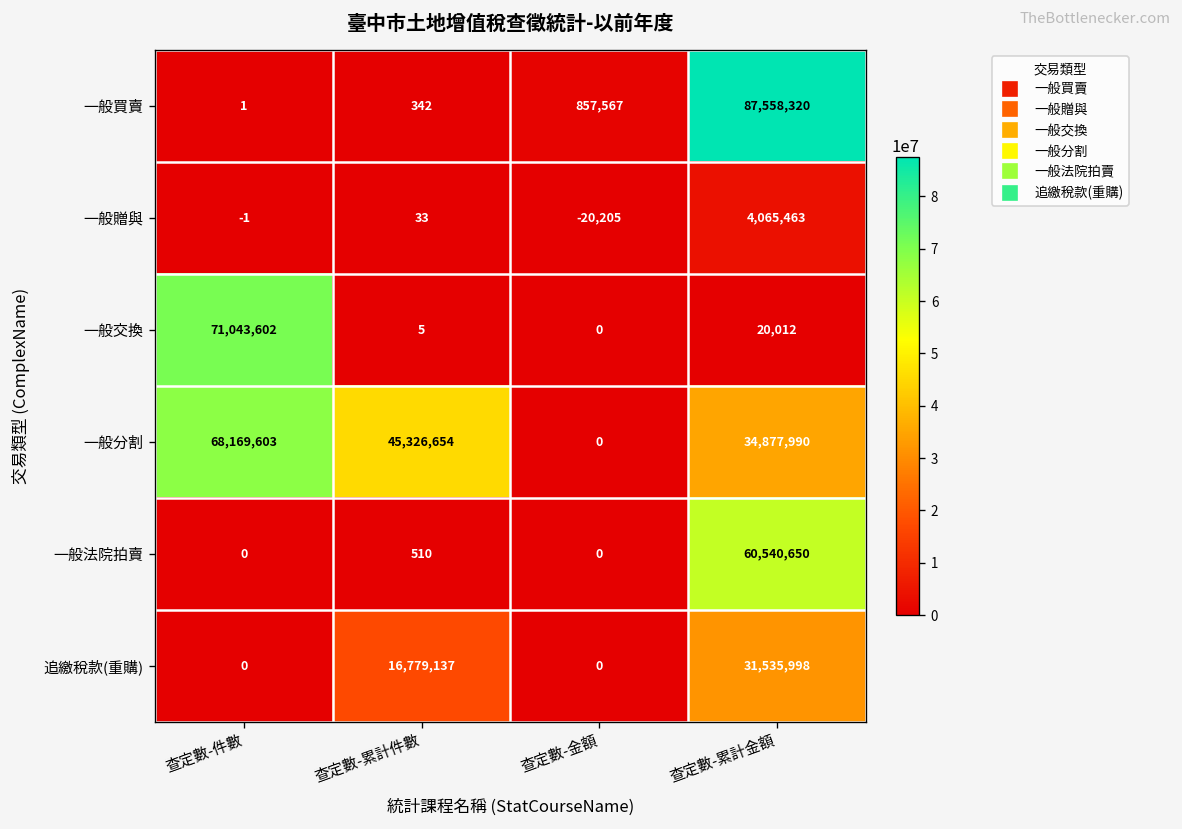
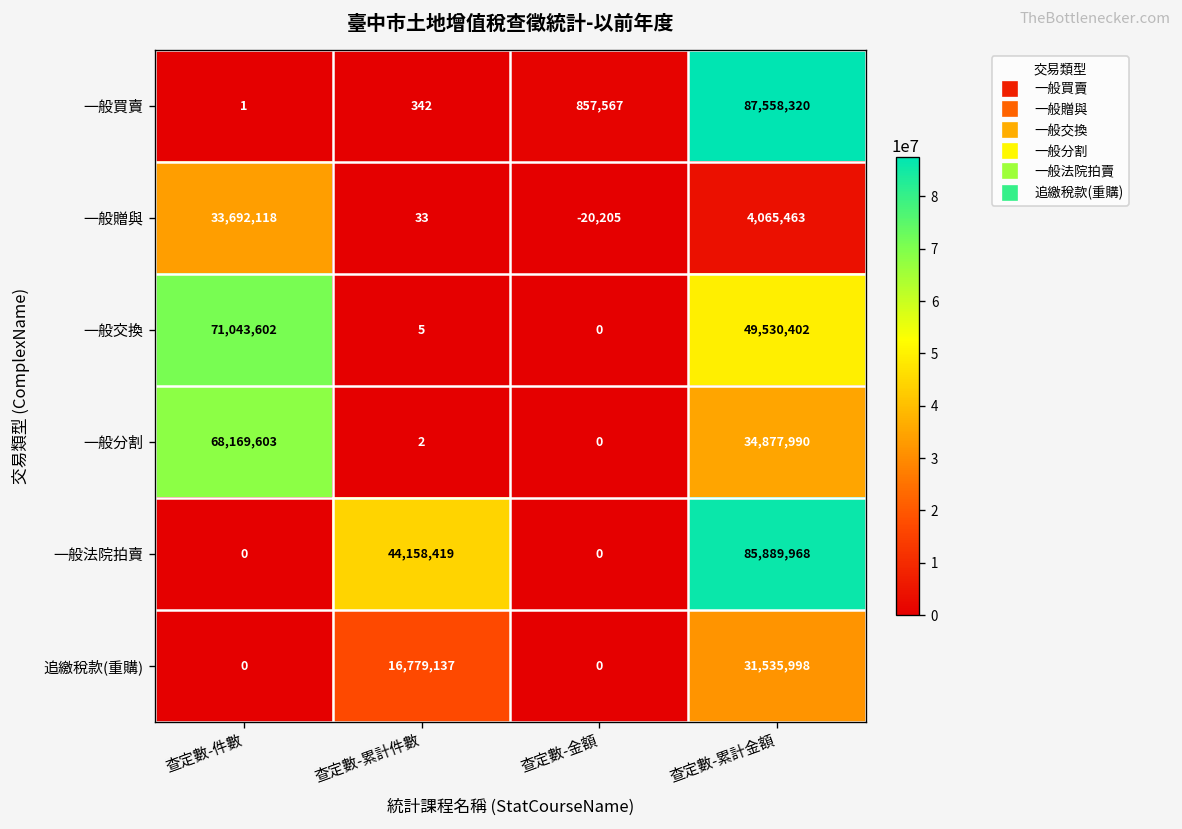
一般贈與, 查定數-件數: -1 -> 33,692,118
一般交換, 查定數-累計金額: 20,012 -> 49,530,402
一般分割, 查定數-累計件數: 45,326,654 -> 2
一般法院拍賣, 查定數-累計件數: 510 -> 44,158,419
一般法院拍賣, 查定數-累計金額: 60,540,650 -> 85,889,968
